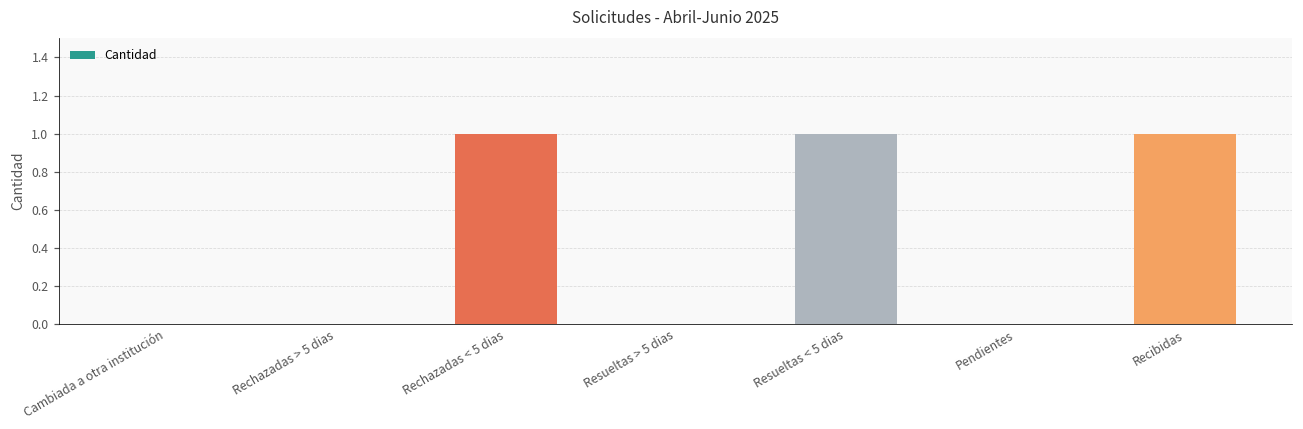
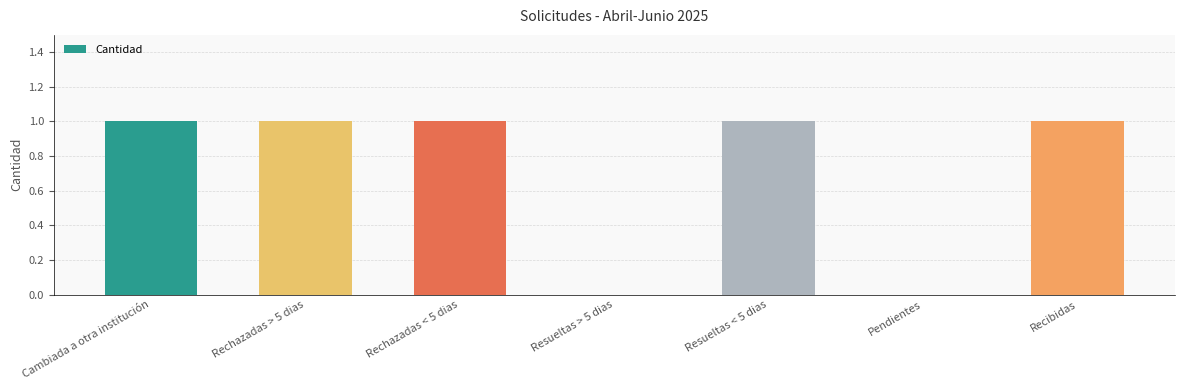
Cambiada a otra institución: 0 -> 1
Rechazadas > 5 dias: 0 -> 1
